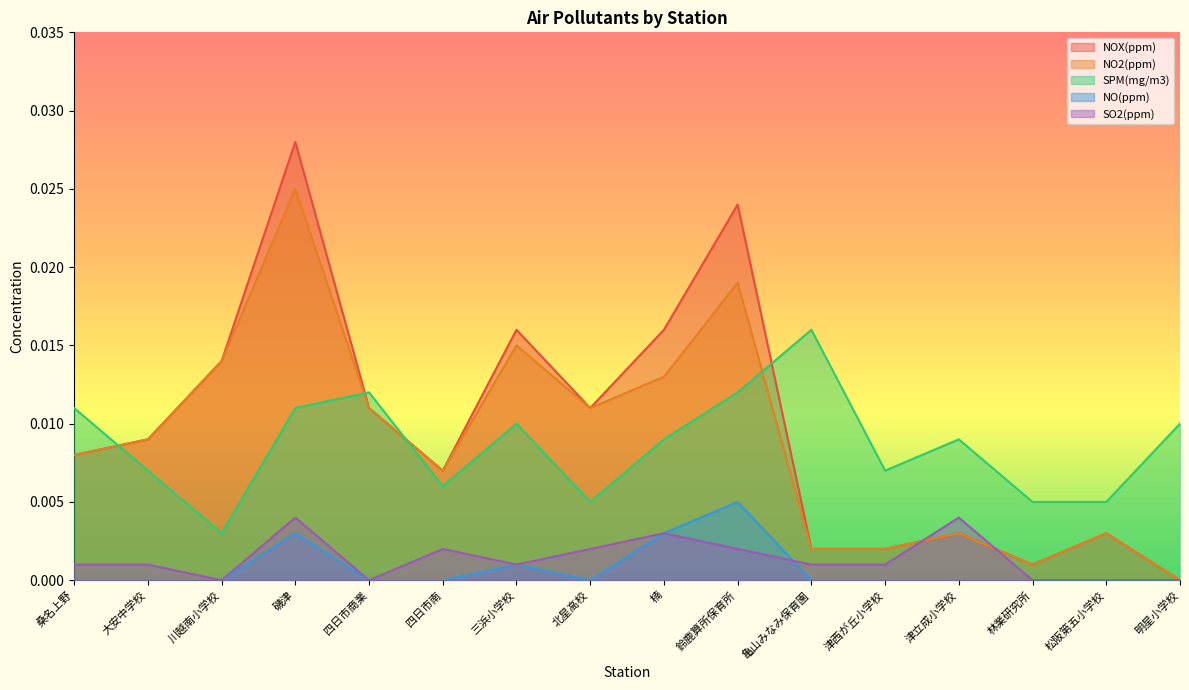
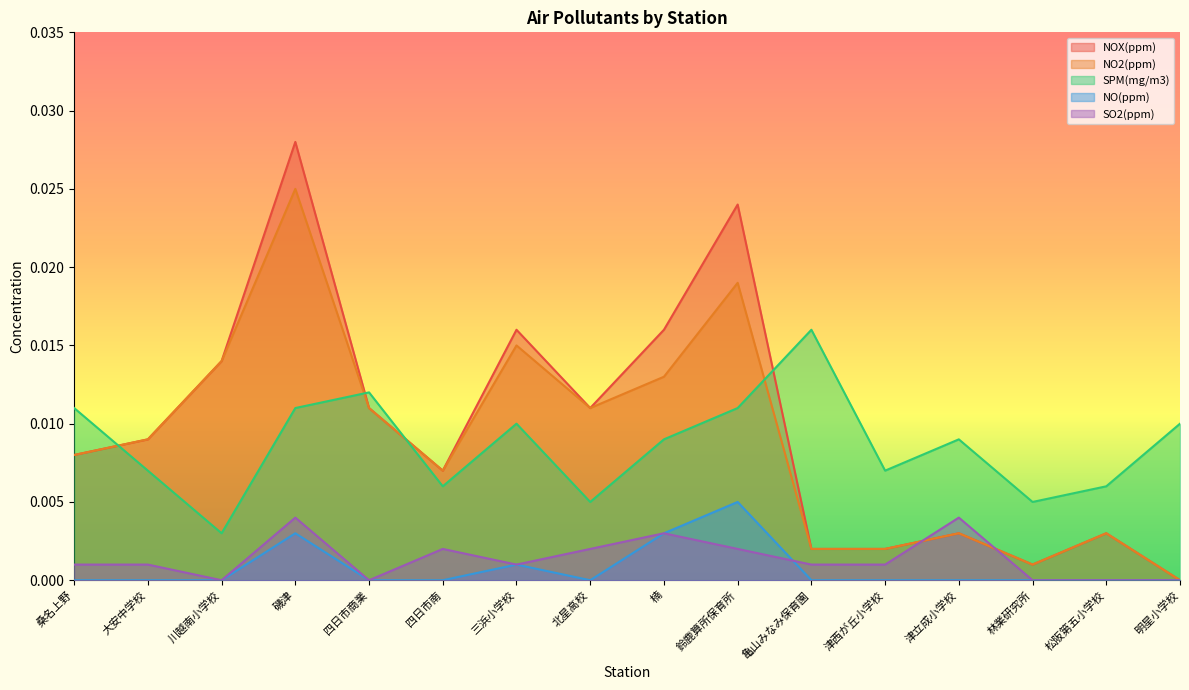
SPM(mg/m3), 鈴鹿算所保育所: 0.012 -> 0.011
SPM(mg/m3), 松阪第五小学校: 0.005 -> 0.006
